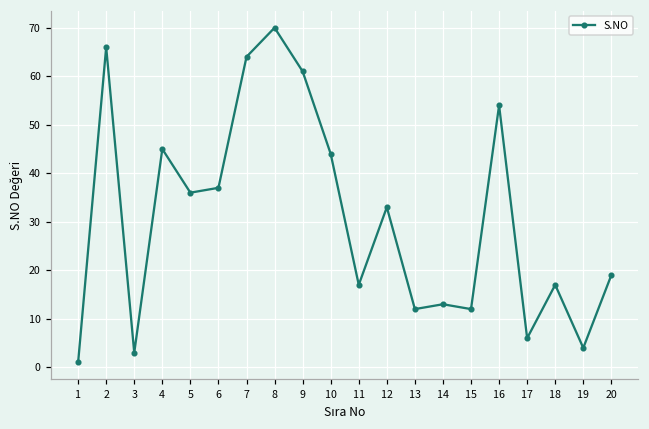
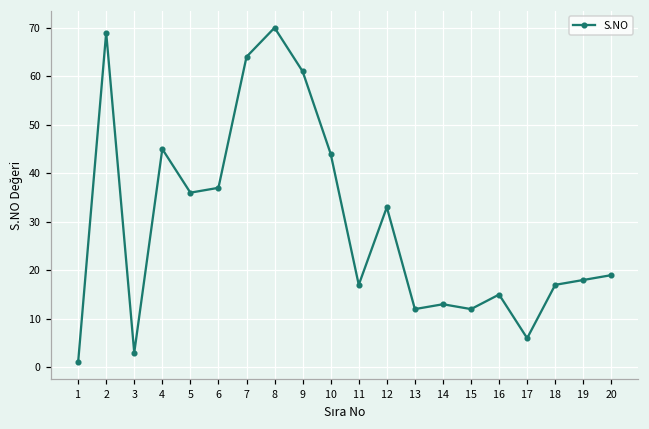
2: 66 -> 69
16: 54 -> 15
19: 4 -> 18
